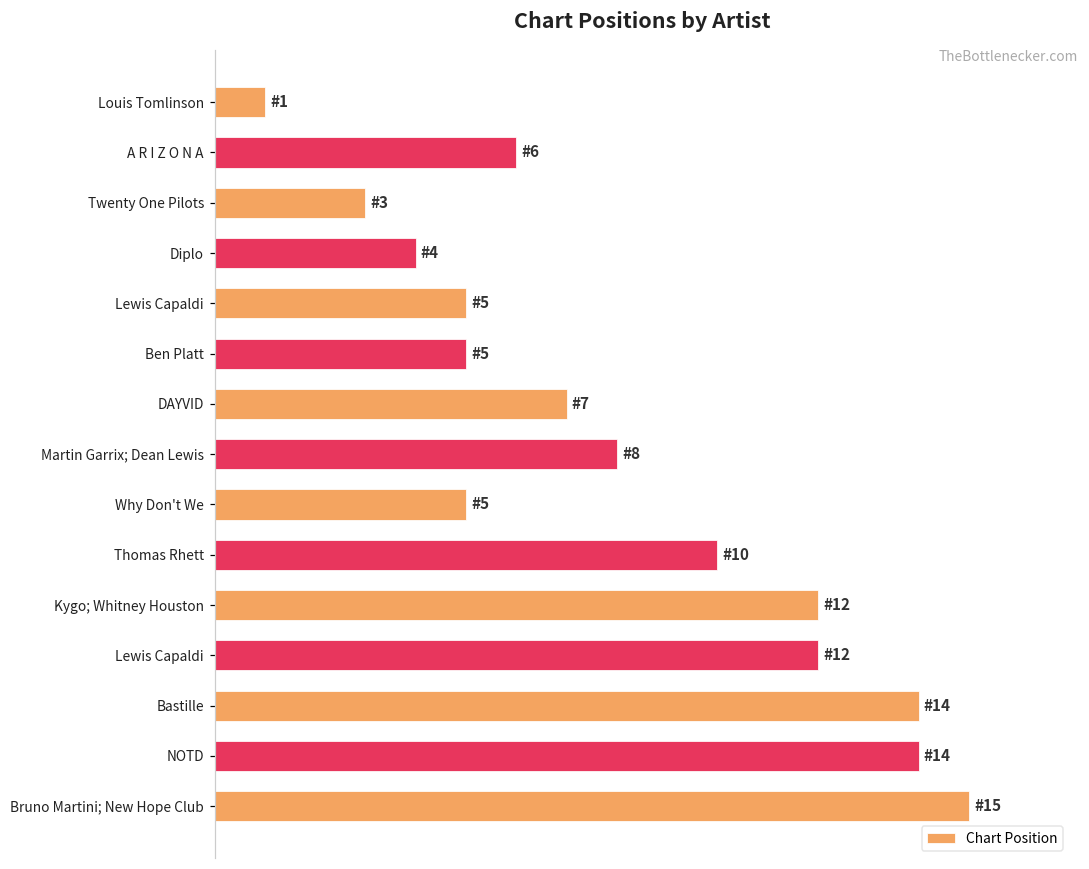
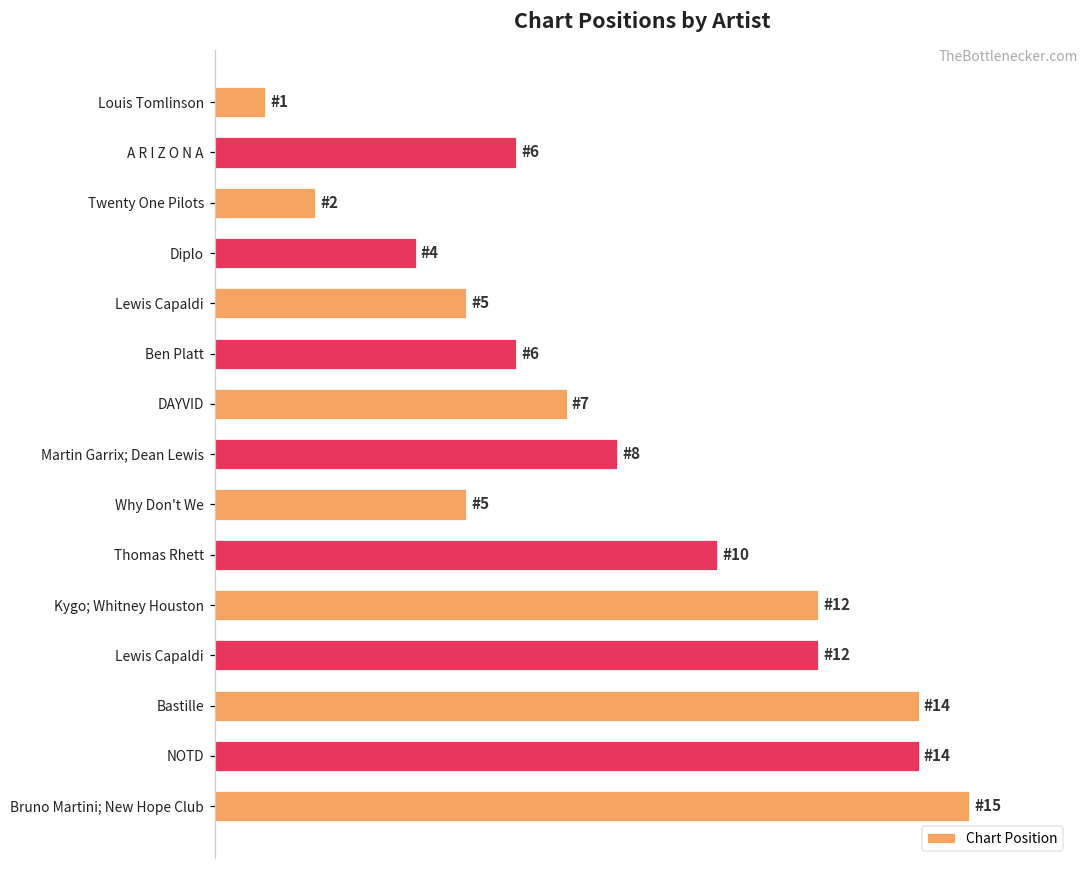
Twenty One Pilots: 3 -> 2
Ben Platt: 5 -> 6
